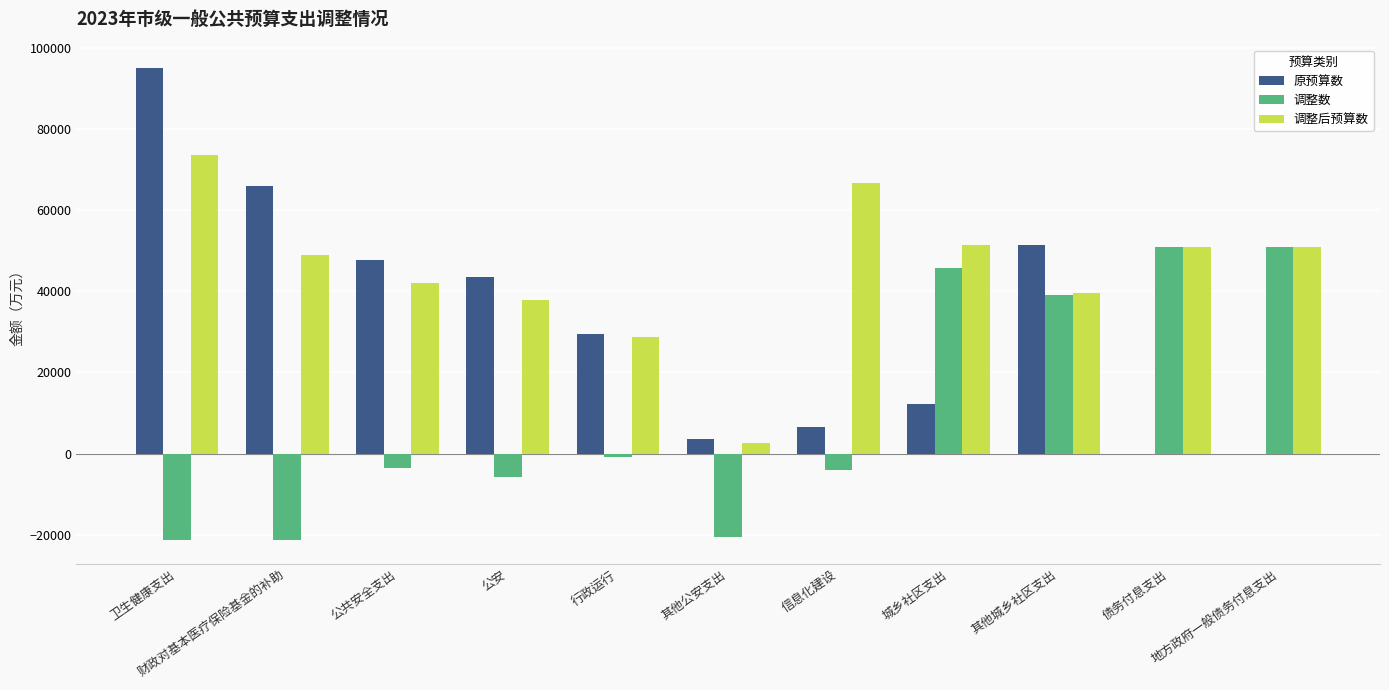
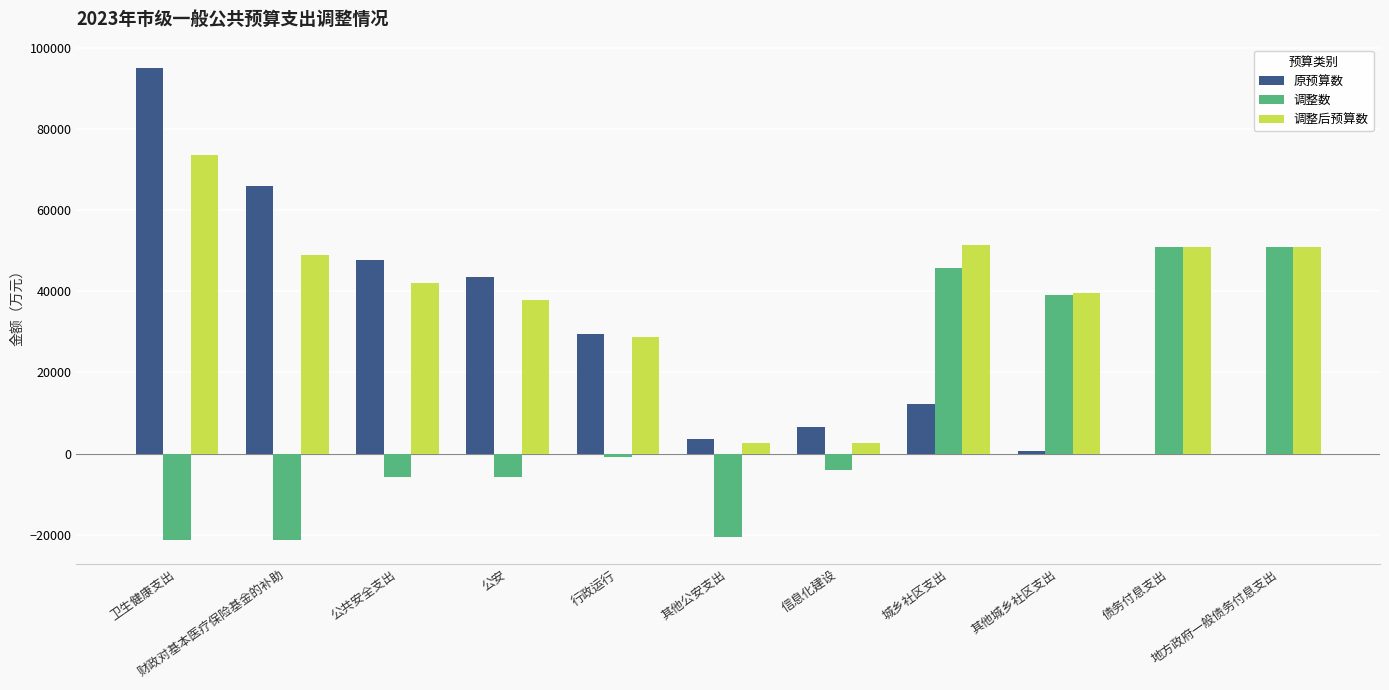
调整数, 公共安全支出: -4000 -> -6000
调整后预算数, 信息化建设: 67000 -> 3000
原预算数, 其他城乡社区支出: 51000 -> 1000
